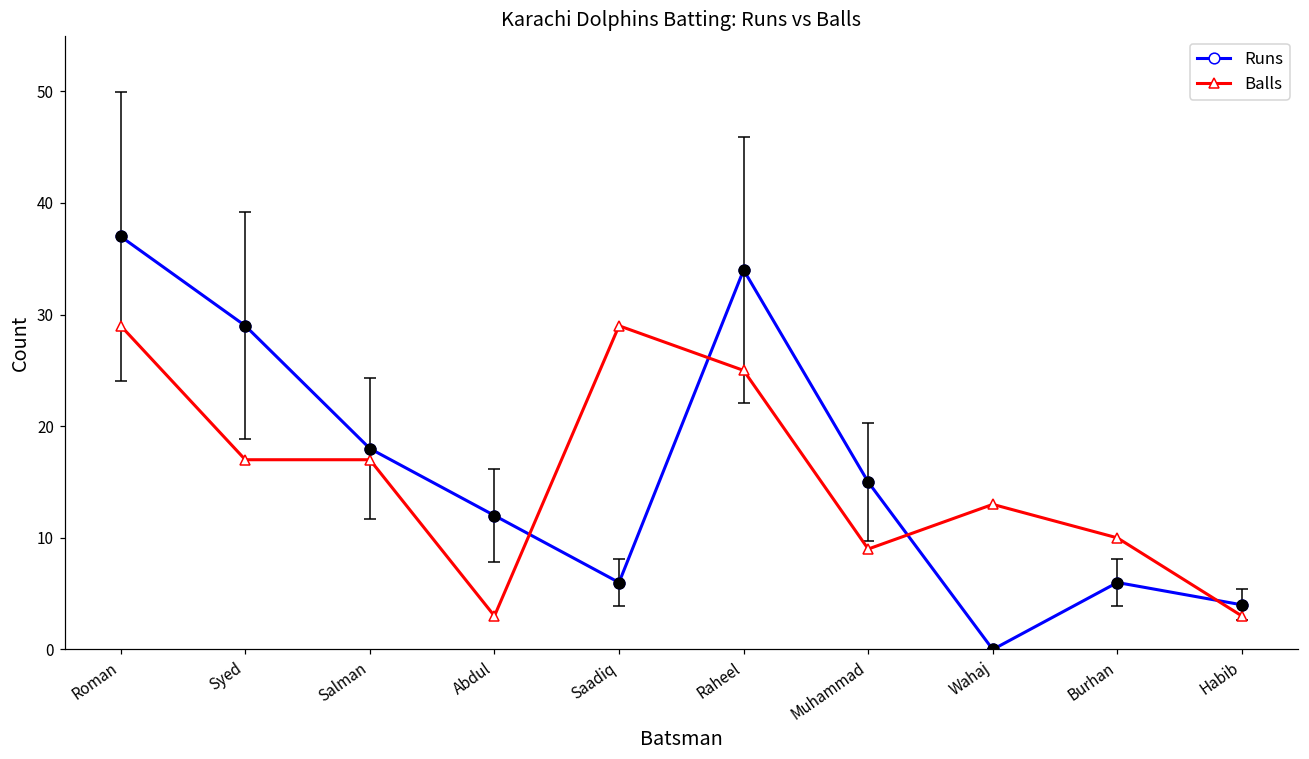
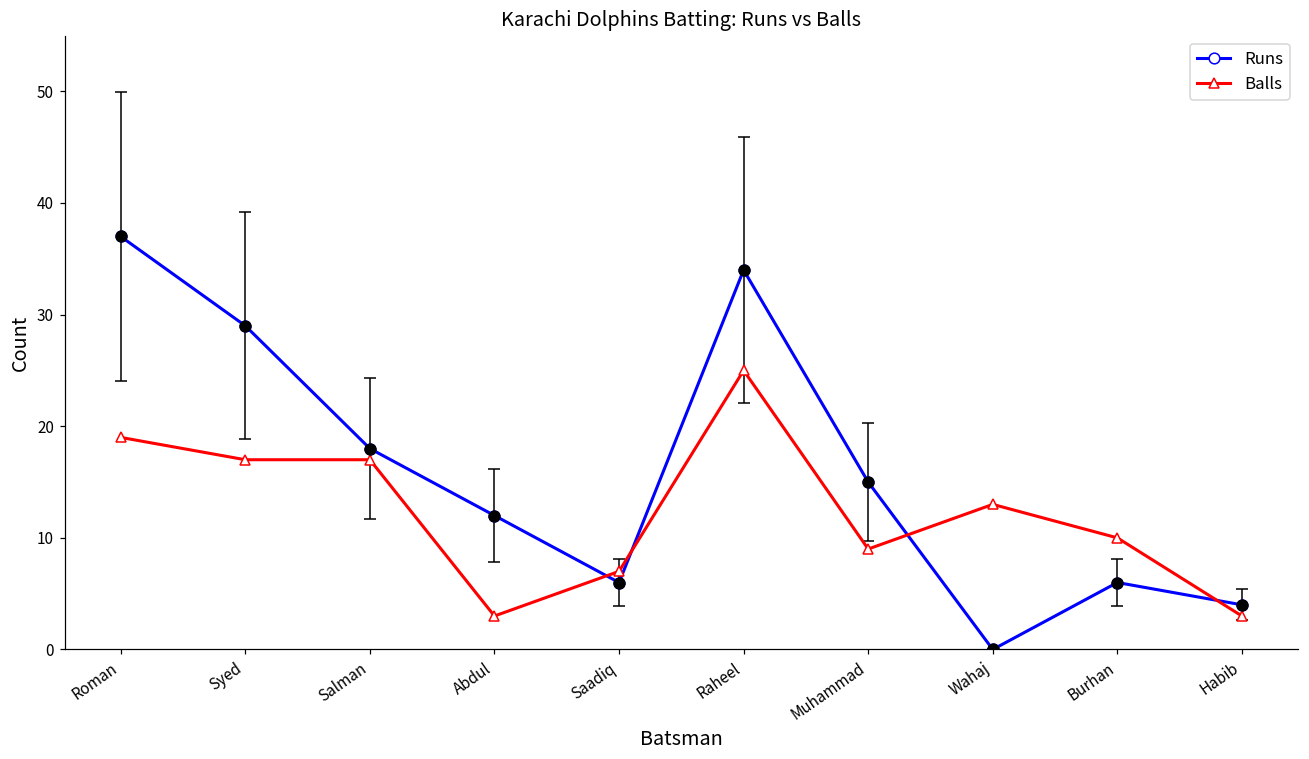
Balls, Roman: 29 -> 19
Balls, Saadiq: 29 -> 7
